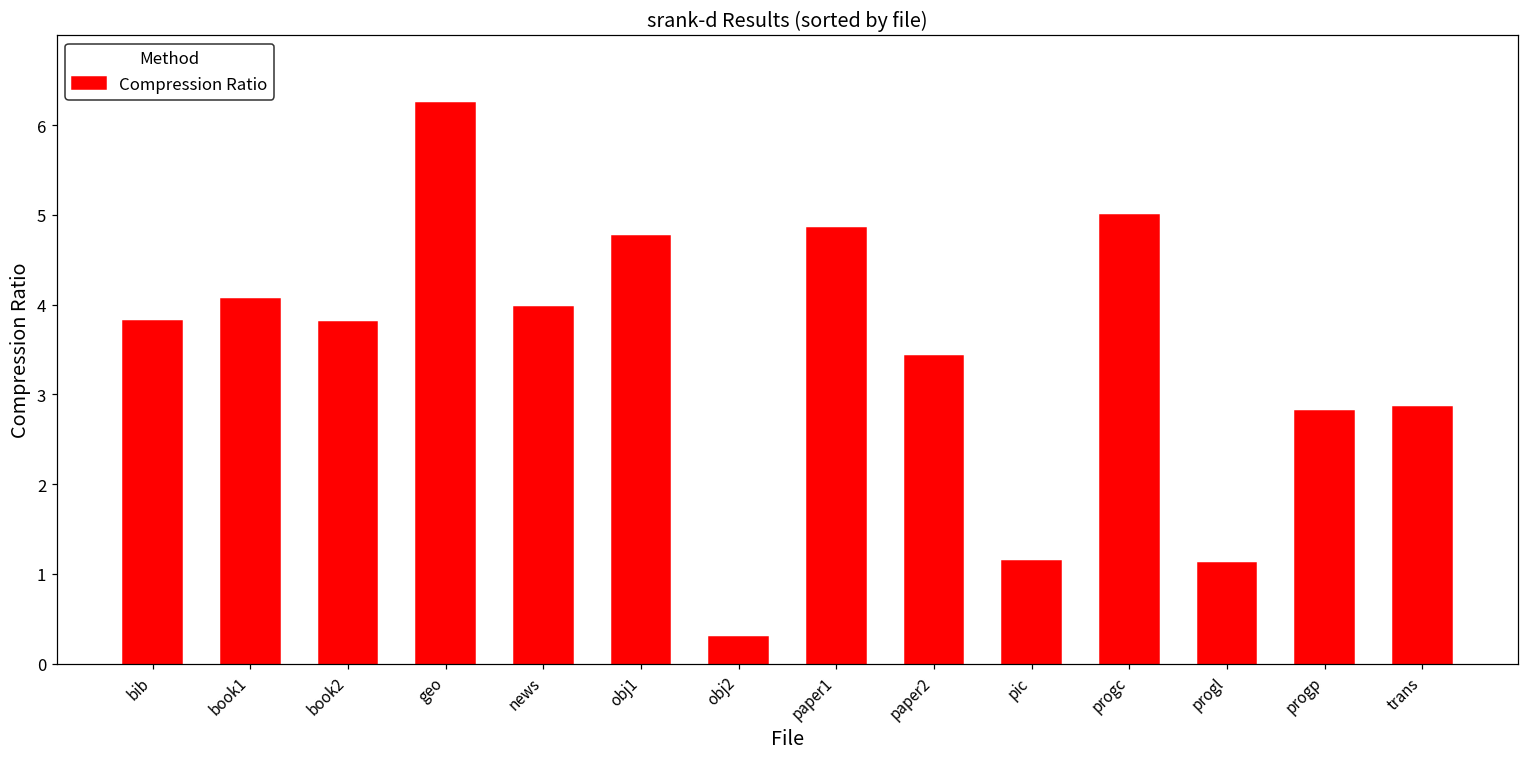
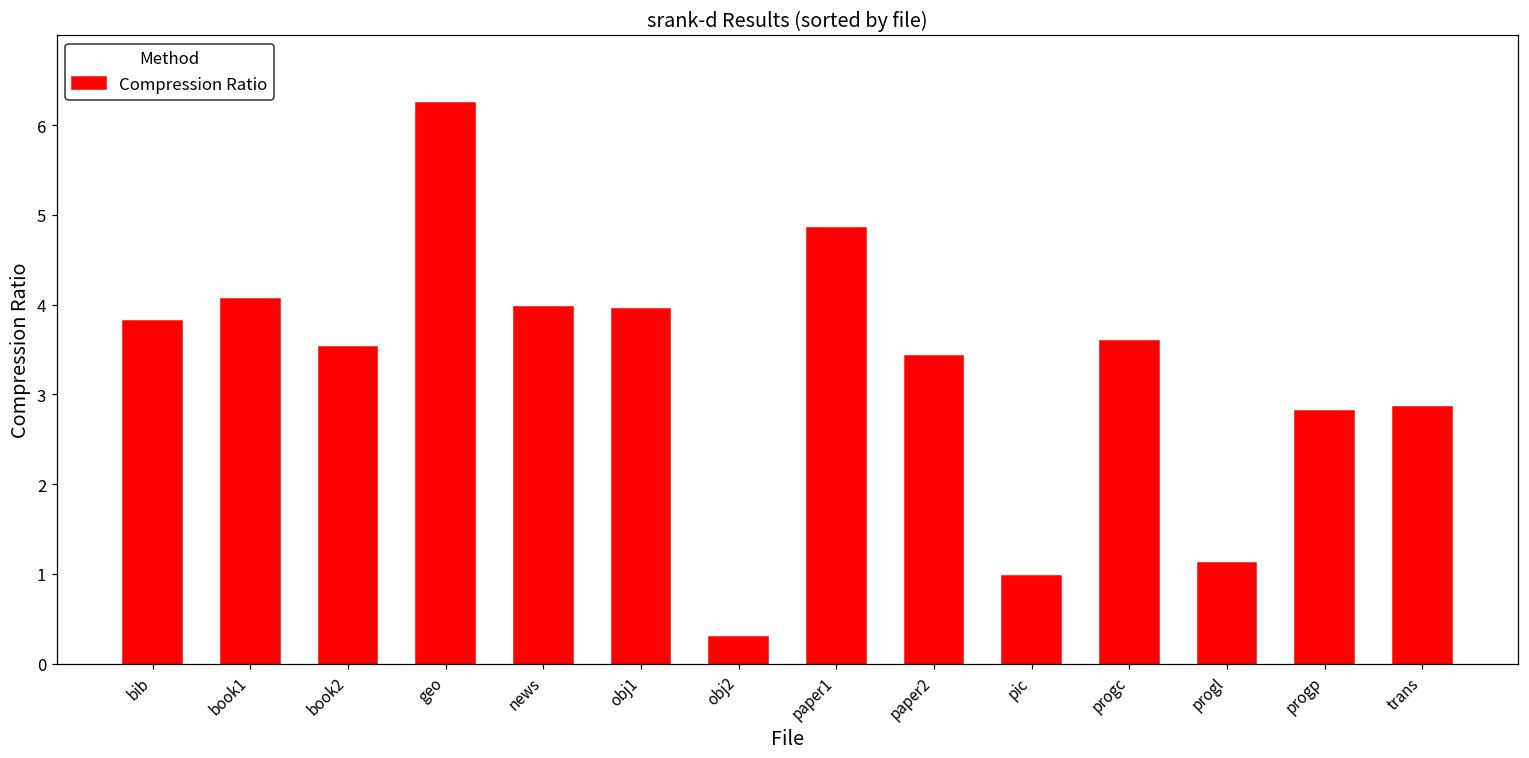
book2: 3.8 -> 3.5
obj1: 4.8 -> 4.0
pic: 1.1 -> 1.0
progc: 5.0 -> 3.6
